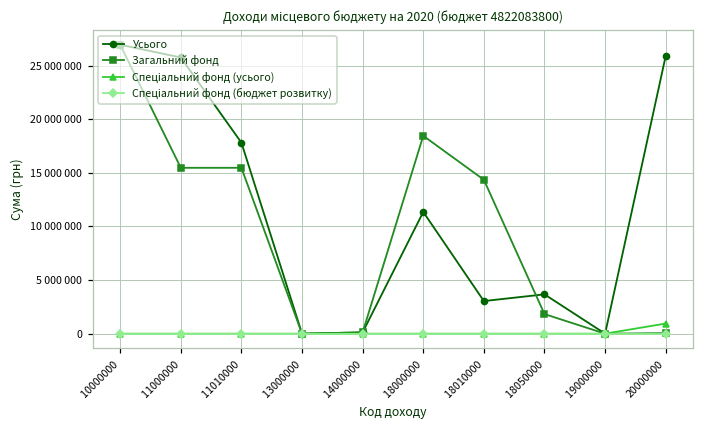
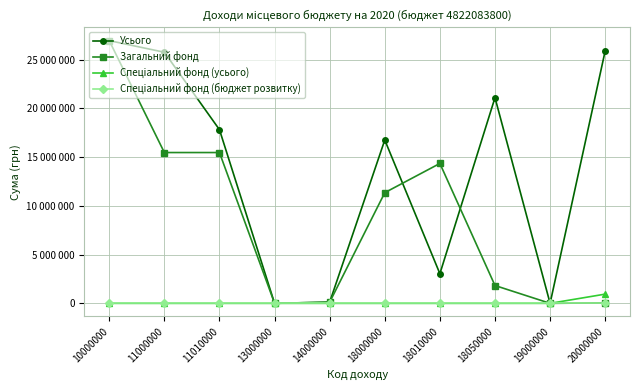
Усього, 18000000: 11000000 -> 17000000
Загальний фонд, 18000000: 18000000 -> 11000000
Усього, 18050000: 4000000 -> 21000000
